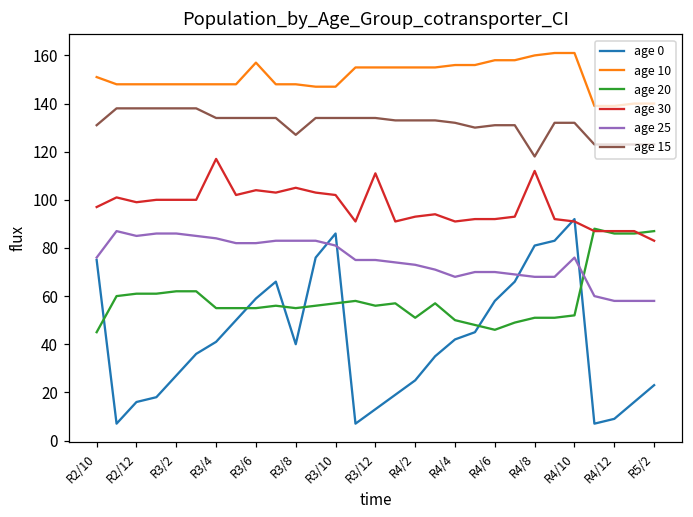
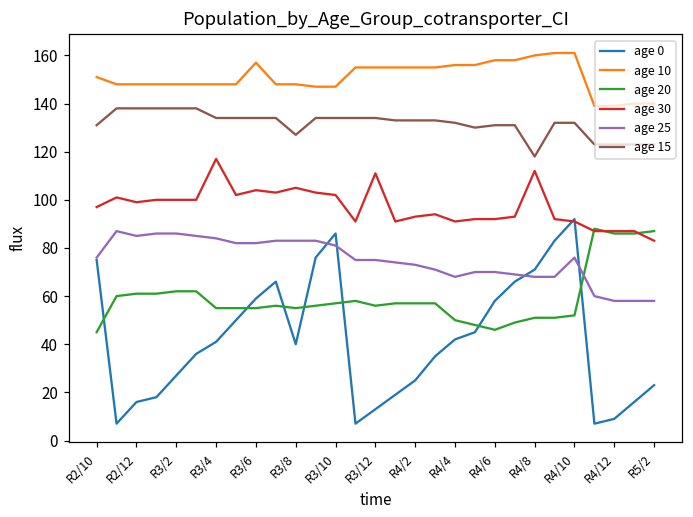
age 20, R4/2: 51 -> 57
age 0, R4/8: 81 -> 71
